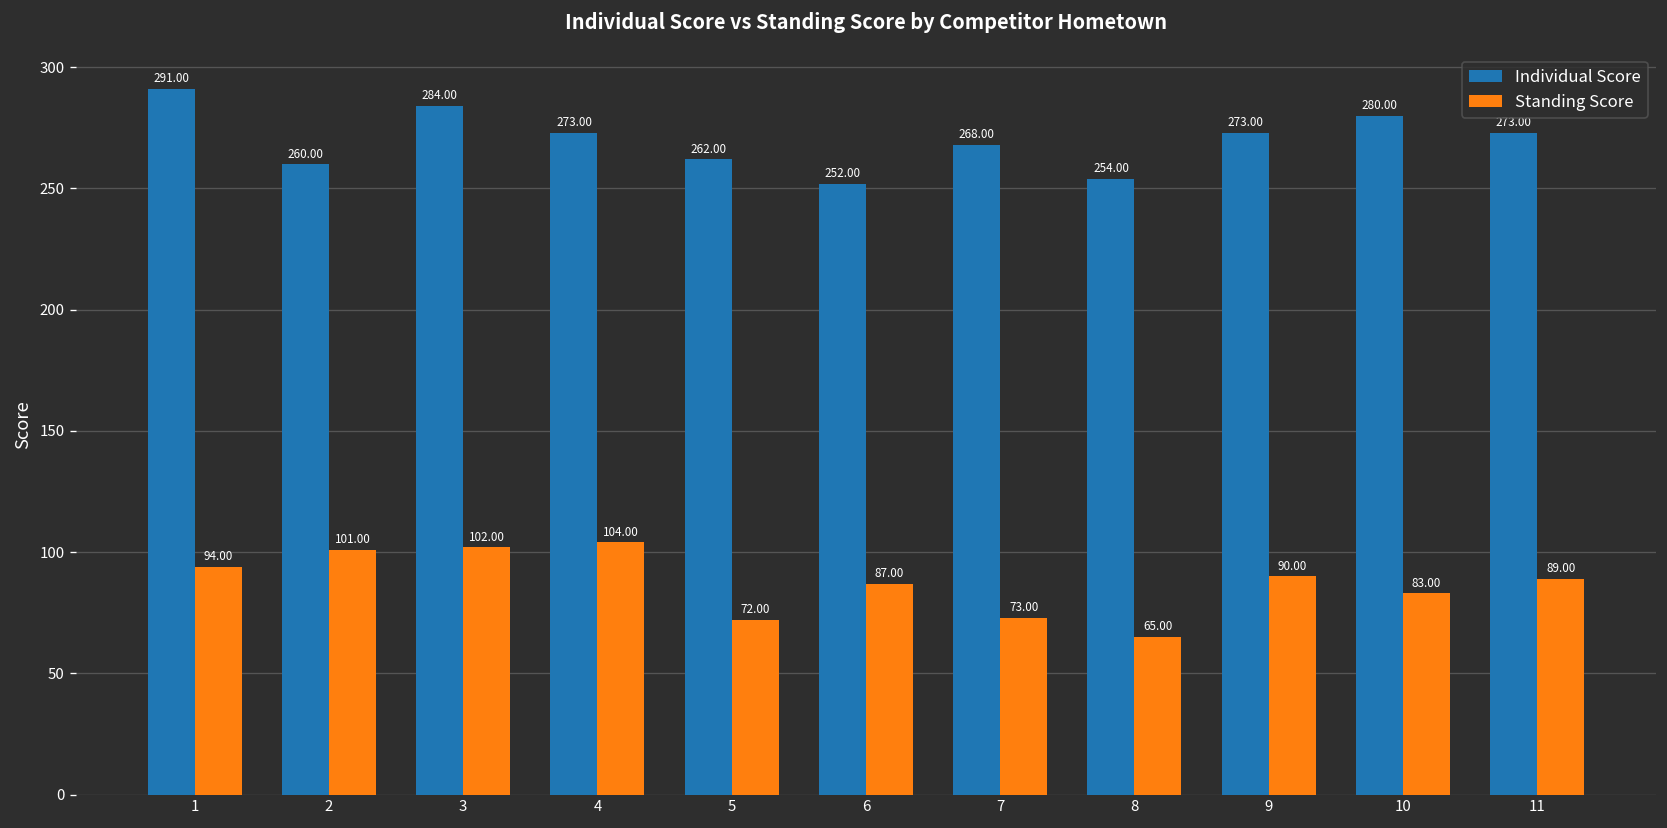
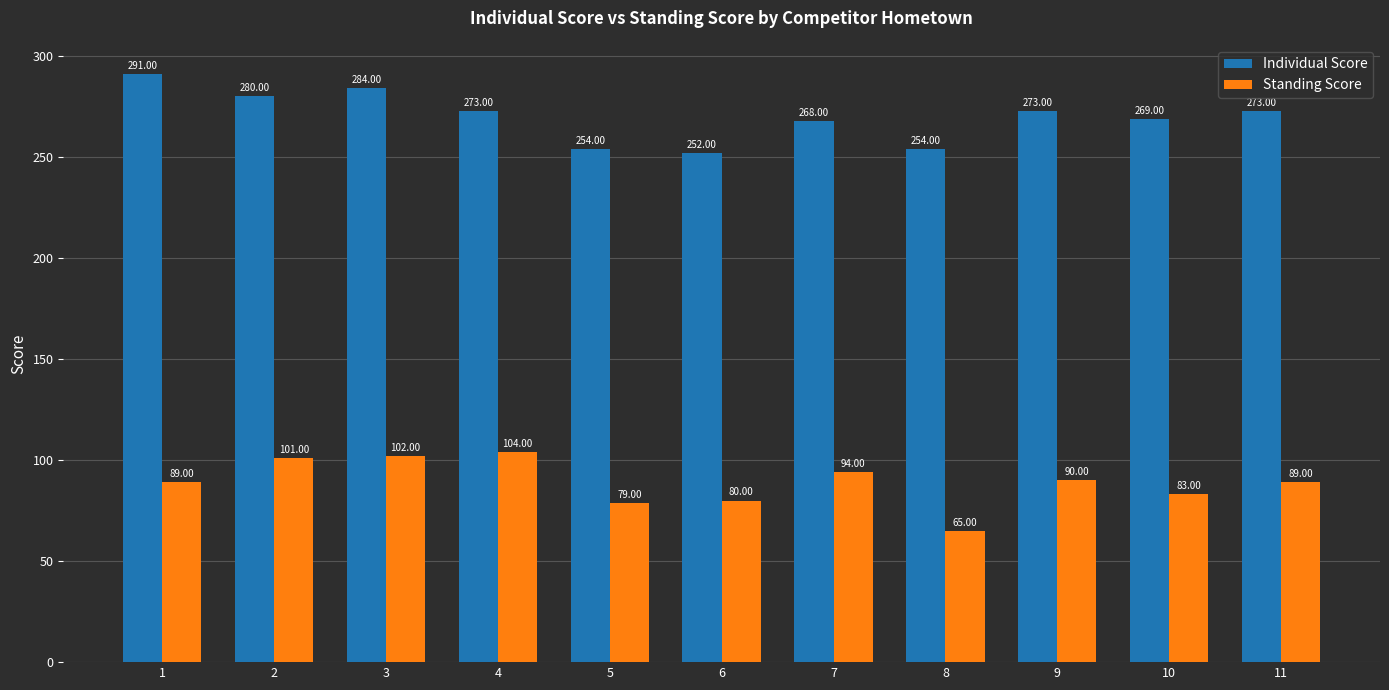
Standing Score, 1: 94.00 -> 89.00
Individual Score, 2: 260.00 -> 280.00
Individual Score, 5: 262.00 -> 254.00
Standing Score, 5: 72.00 -> 79.00
Standing Score, 6: 87.00 -> 80.00
Standing Score, 7: 73.00 -> 94.00
Individual Score, 10: 280.00 -> 269.00
